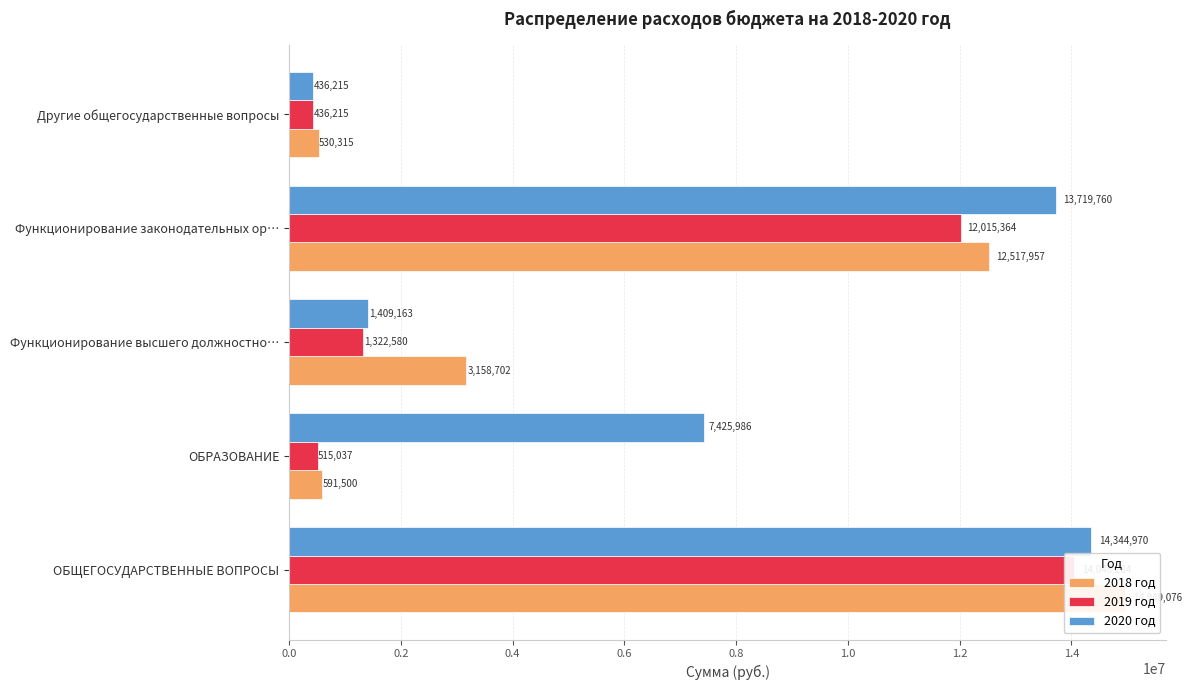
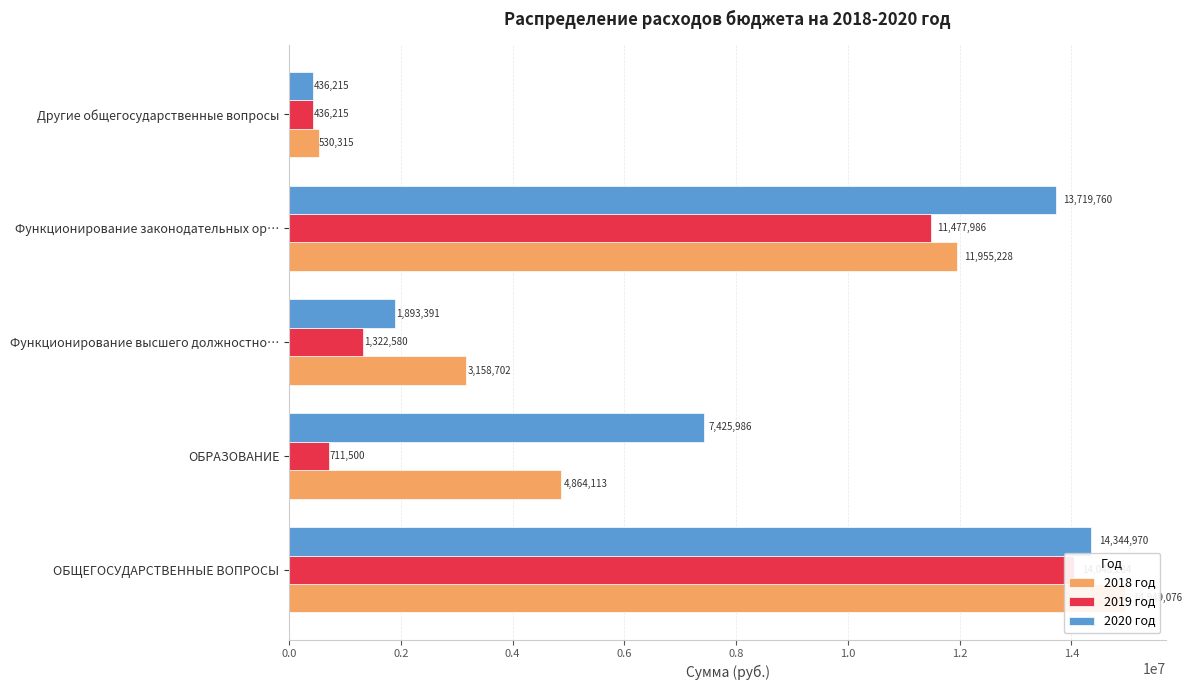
2019 год, Функционирование законодательных ор…: 12,015,364 -> 11,477,986
2018 год, Функционирование законодательных ор…: 12,517,957 -> 11,955,228
2020 год, Функционирование высшего должностно…: 1,409,163 -> 1,893,391
2019 год, ОБРАЗОВАНИЕ: 515,037 -> 711,500
2018 год, ОБРАЗОВАНИЕ: 591,500 -> 4,864,113
